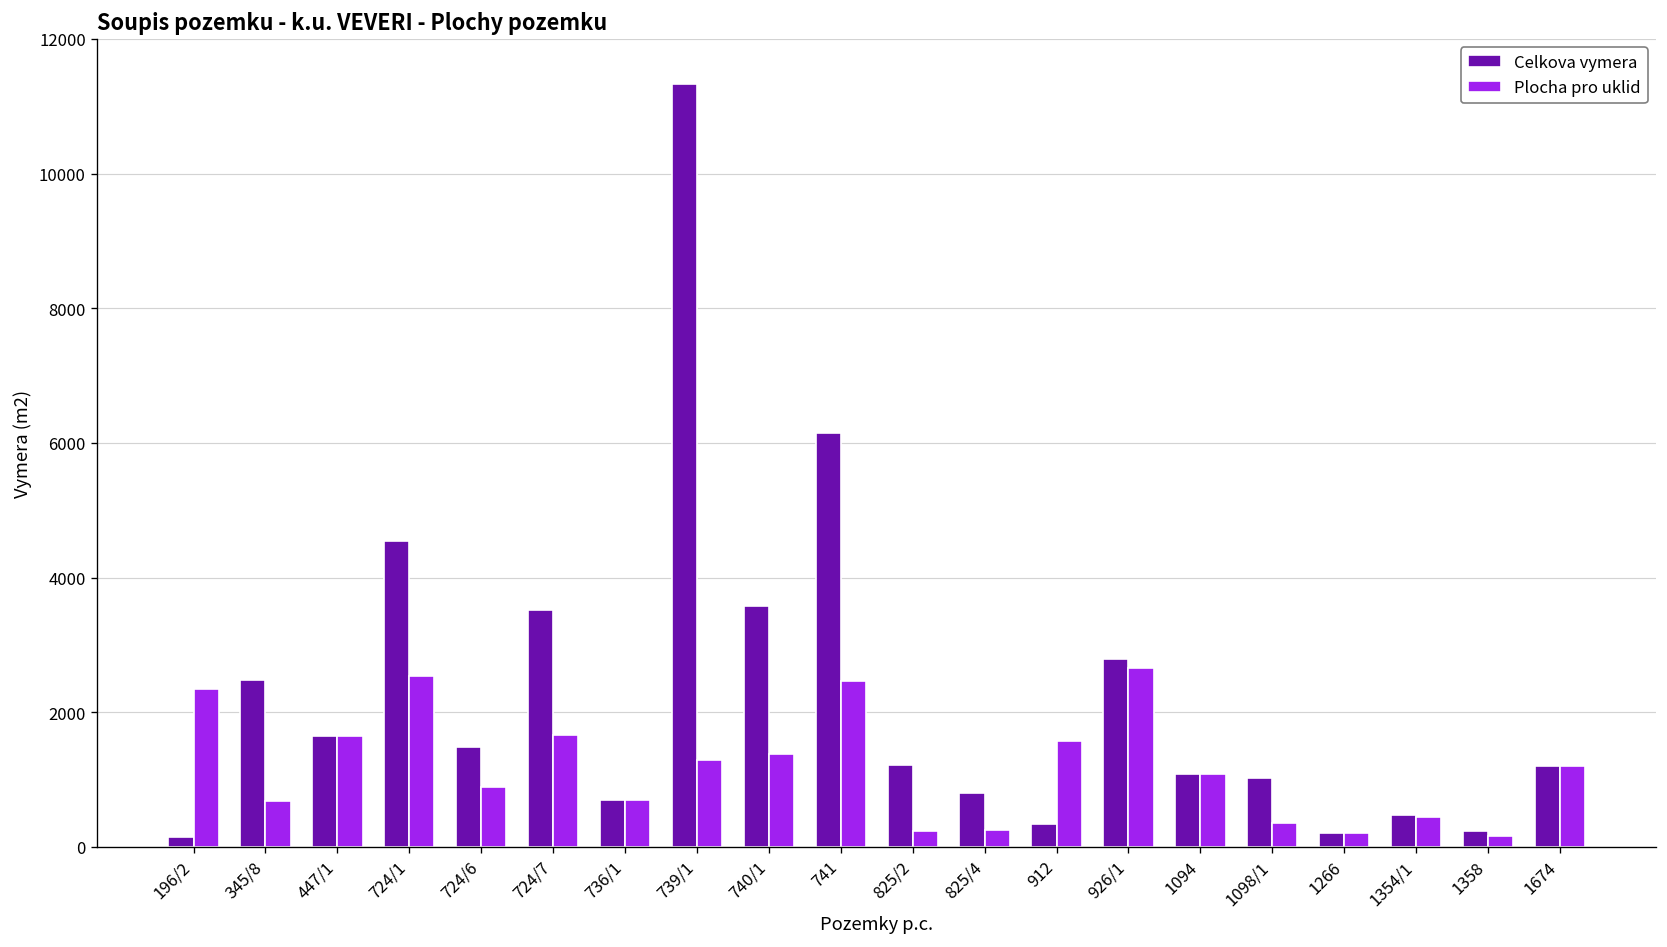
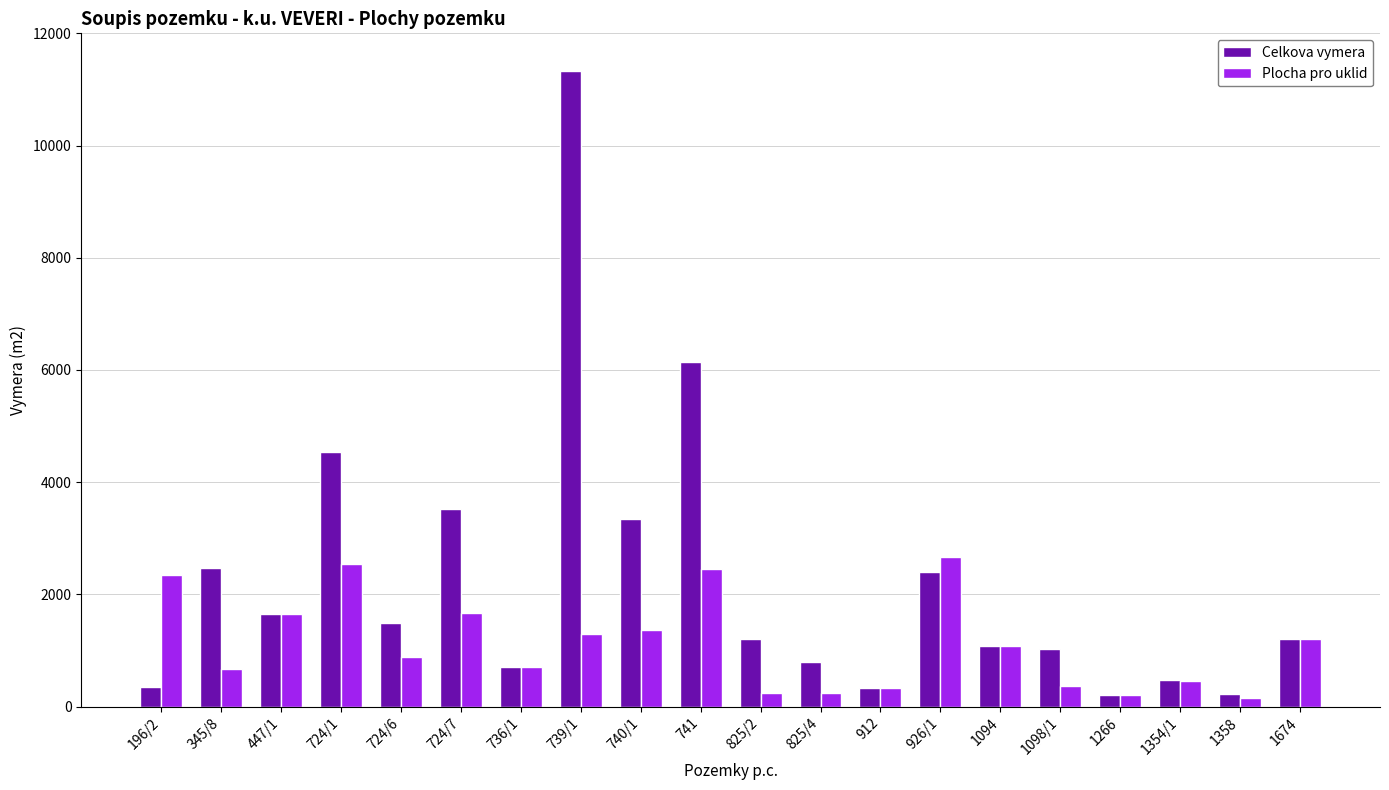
Celkova vymera, 196/2: 100 -> 300
Celkova vymera, 740/1: 3600 -> 3300
Plocha pro uklid, 912: 1600 -> 300
Celkova vymera, 926/1: 2800 -> 2400
